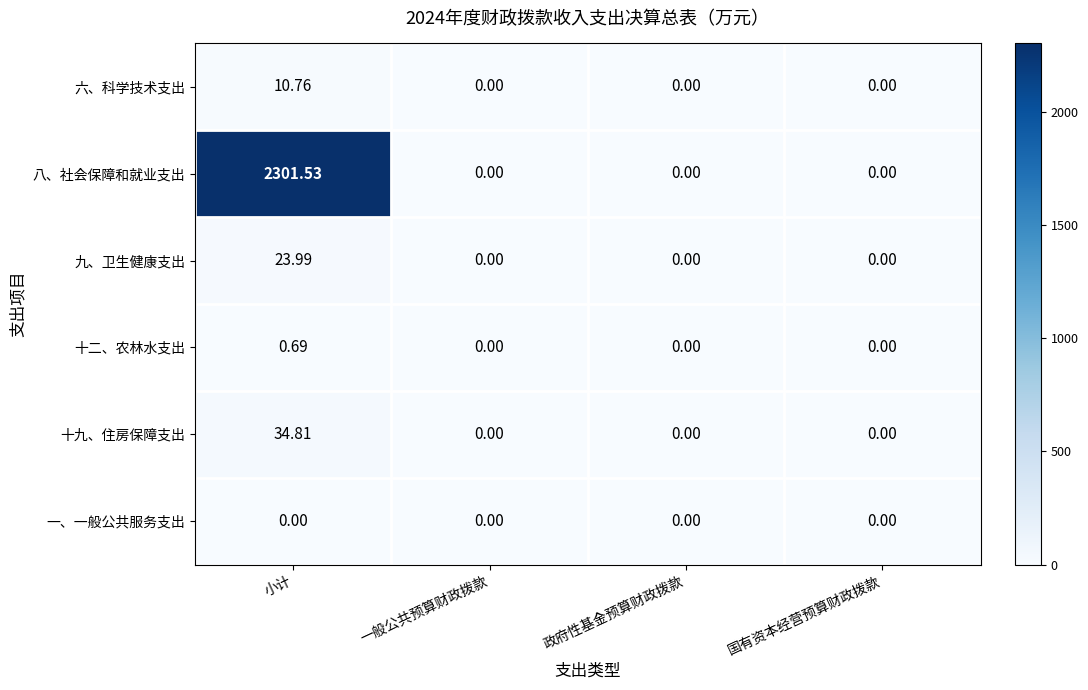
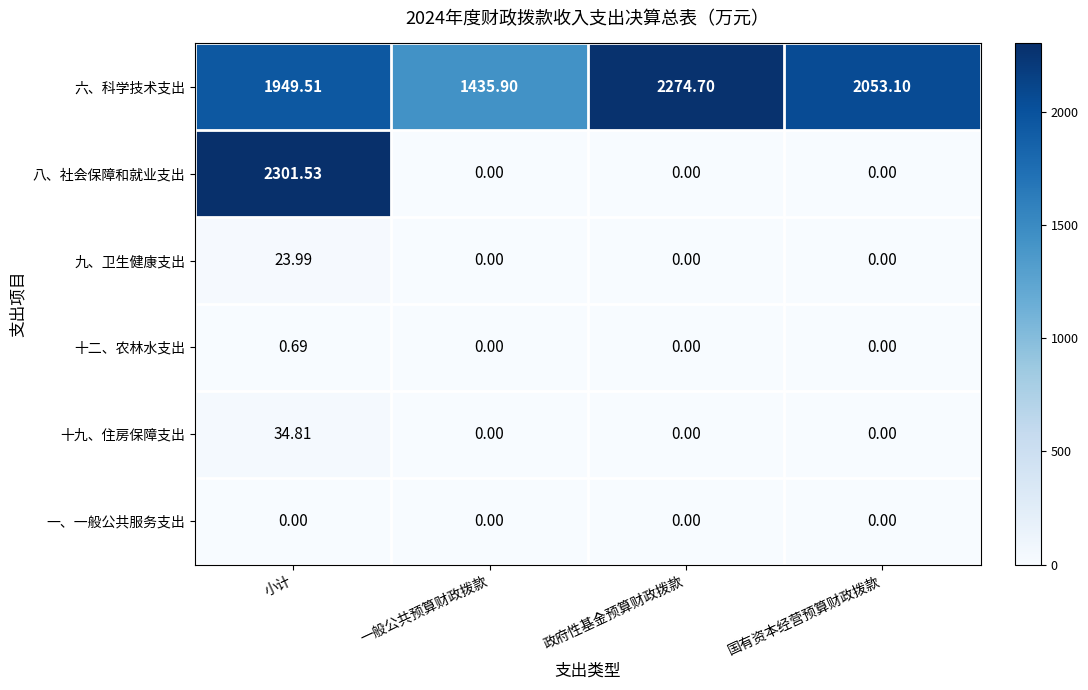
六、科学技术支出, 小计: 10.76 -> 1949.51
六、科学技术支出, 一般公共预算财政拨款: 0.00 -> 1435.90
六、科学技术支出, 政府性基金预算财政拨款: 0.00 -> 2274.70
六、科学技术支出, 国有资本经营预算财政拨款: 0.00 -> 2053.10
